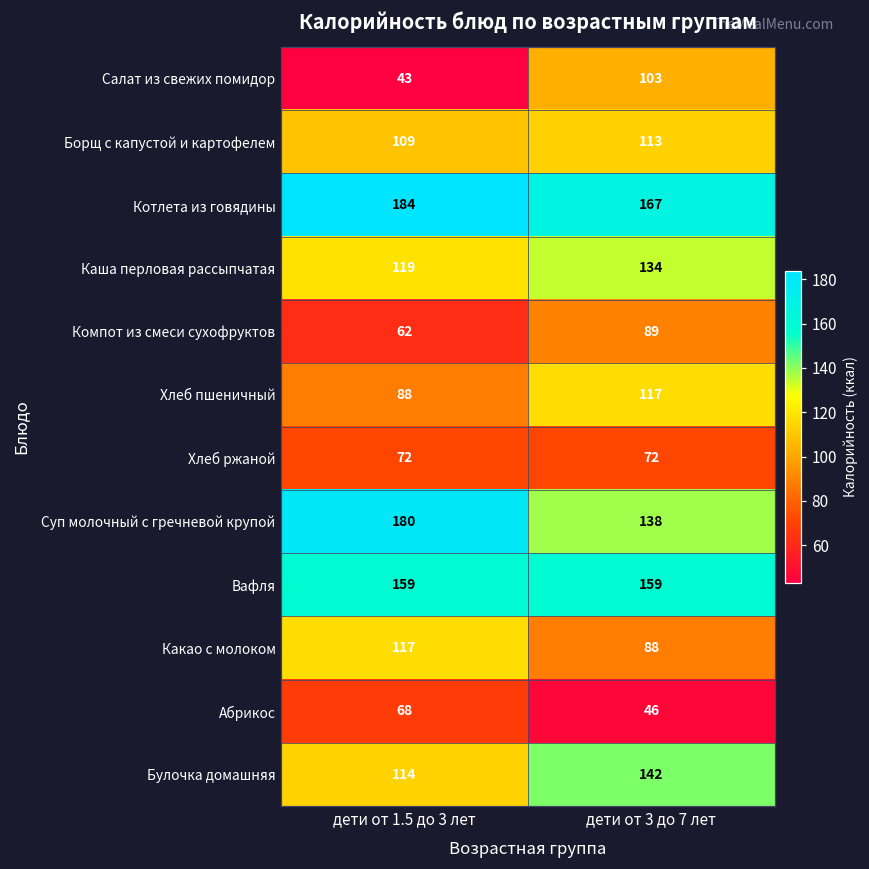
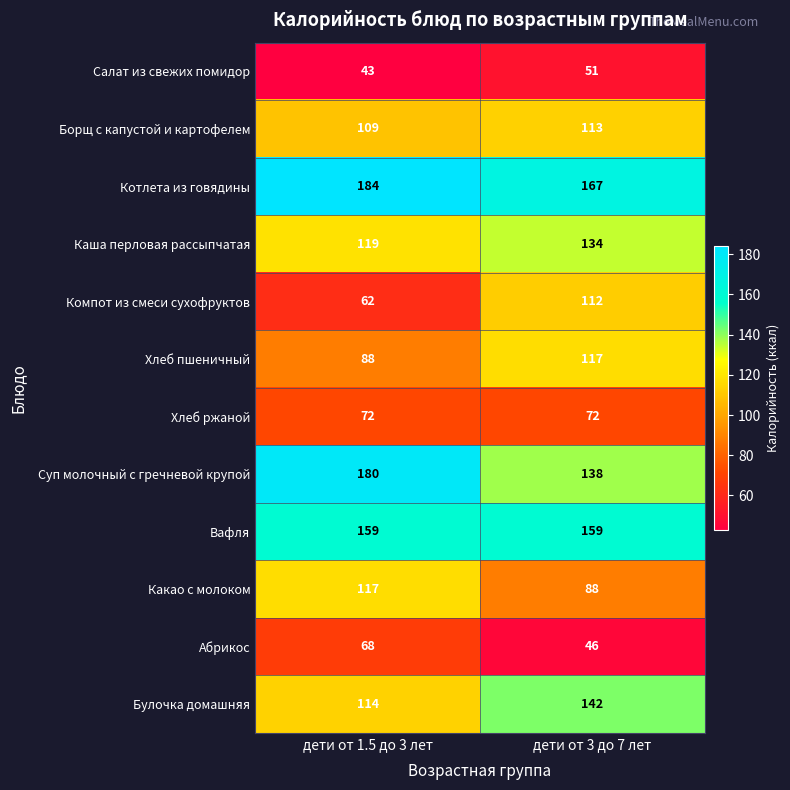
Салат из свежих помидор, дети от 3 до 7 лет: 103 -> 51
Компот из смеси сухофруктов, дети от 3 до 7 лет: 89 -> 112
